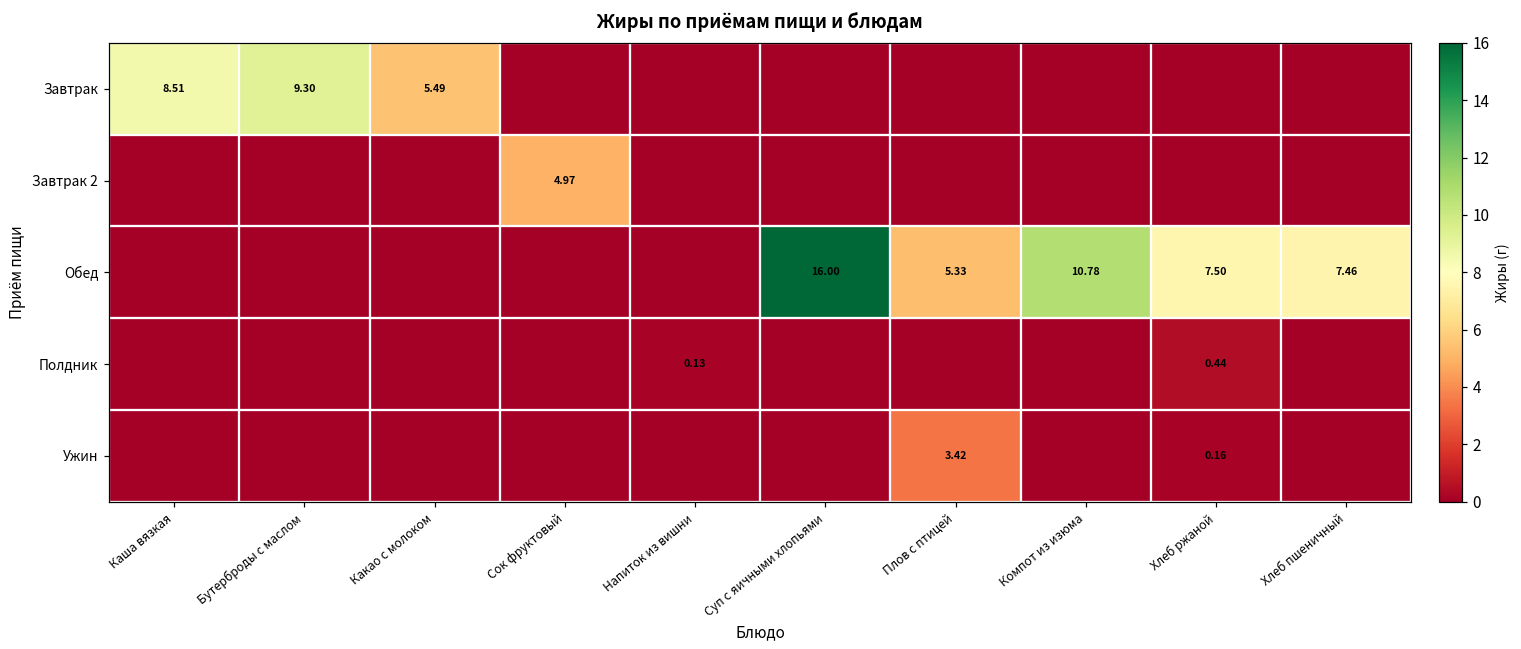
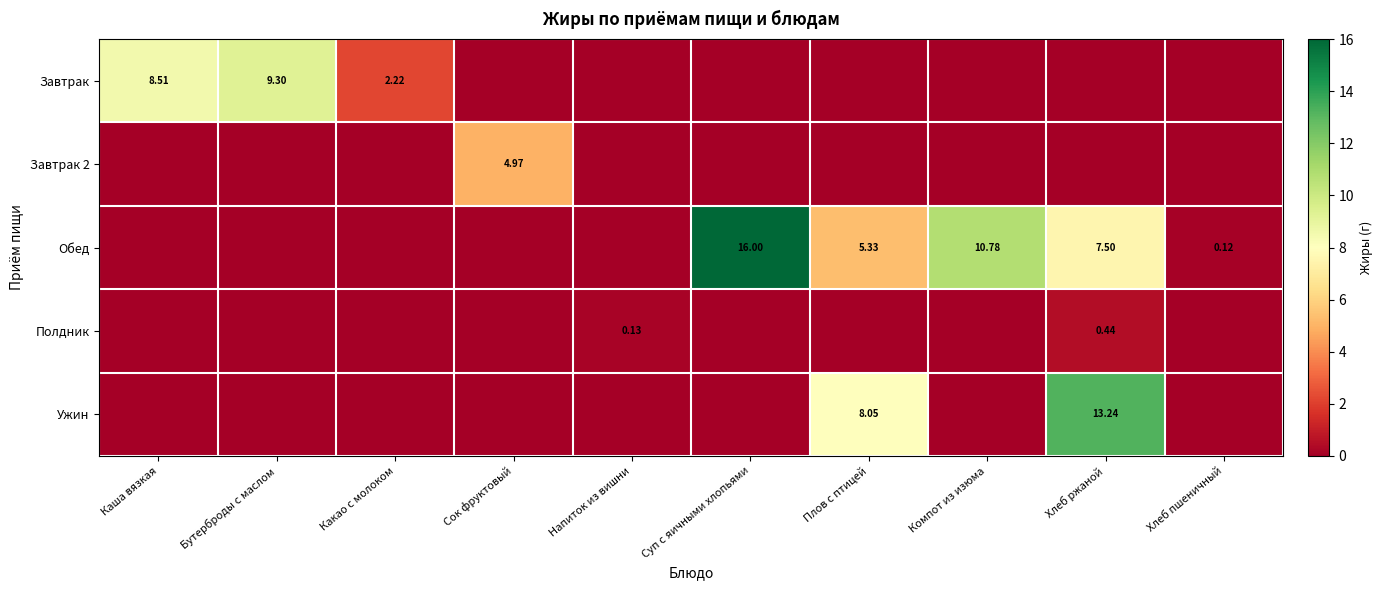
Завтрак, Какао с молоком: 5.49 -> 2.22
Обед, Хлеб пшеничный: 7.46 -> 0.12
Ужин, Плов с птицей: 3.42 -> 8.05
Ужин, Хлеб ржаной: 0.16 -> 13.24
